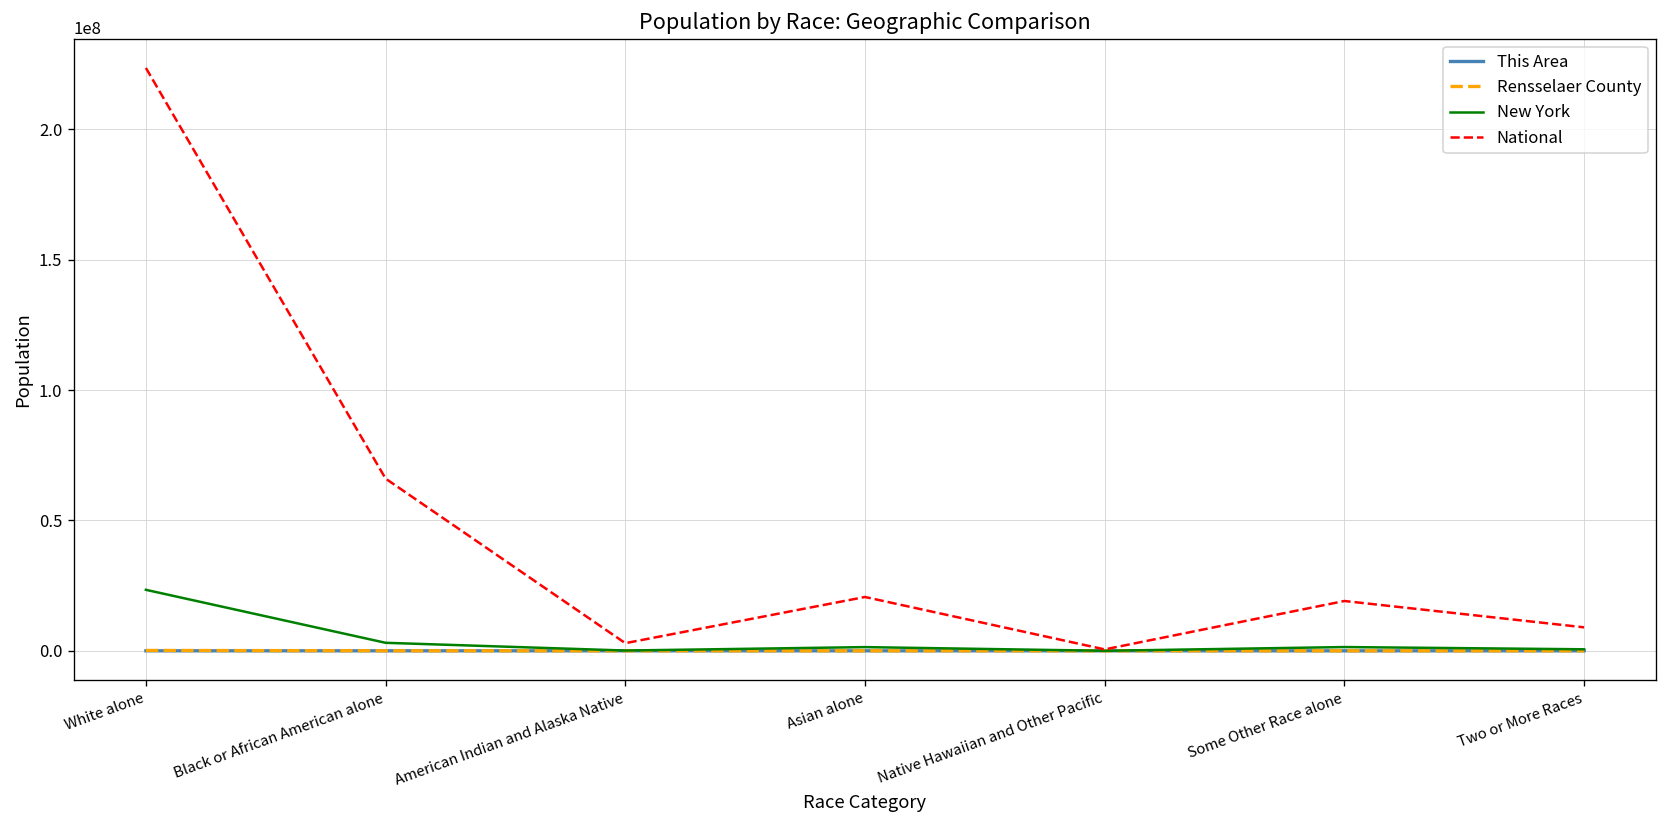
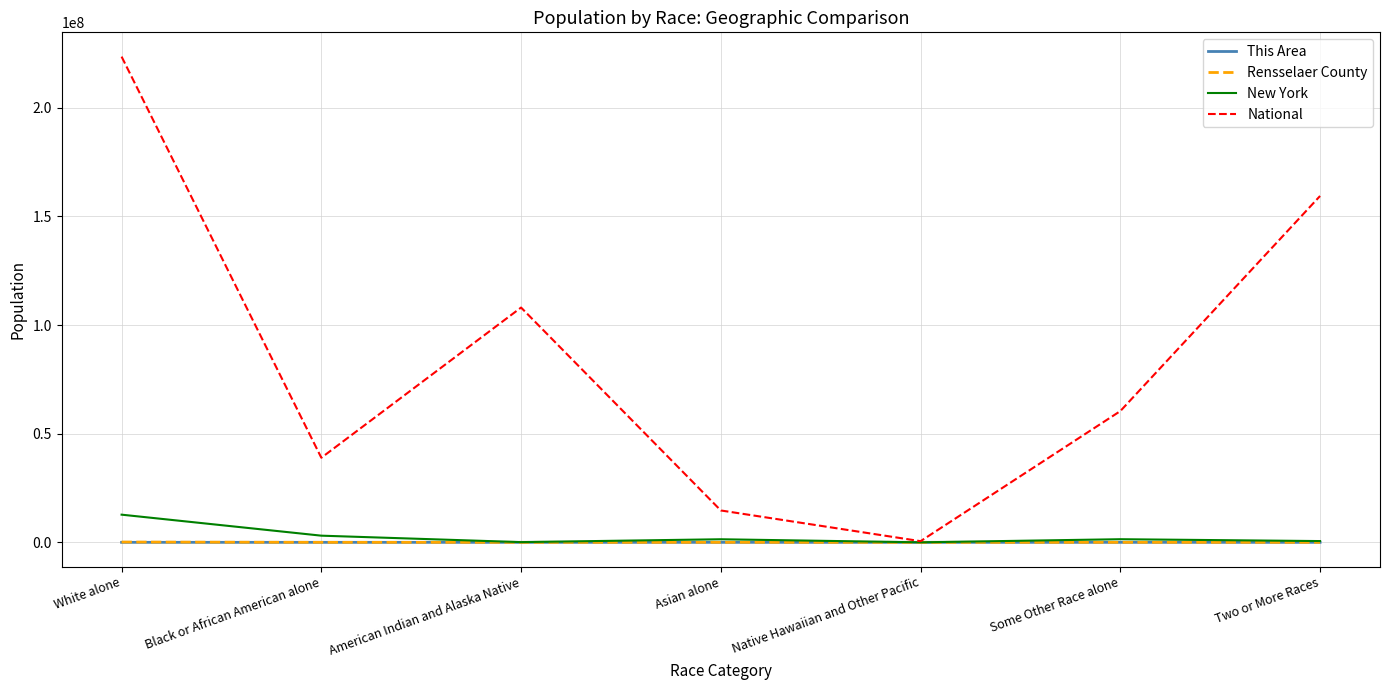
New York, White alone: 23000000 -> 13000000
National, Black or African American alone: 66000000 -> 39000000
National, American Indian and Alaska Native: 3000000 -> 108000000
National, Asian alone: 21000000 -> 15000000
National, Some Other Race alone: 19000000 -> 60000000
National, Two or More Races: 9000000 -> 159000000
